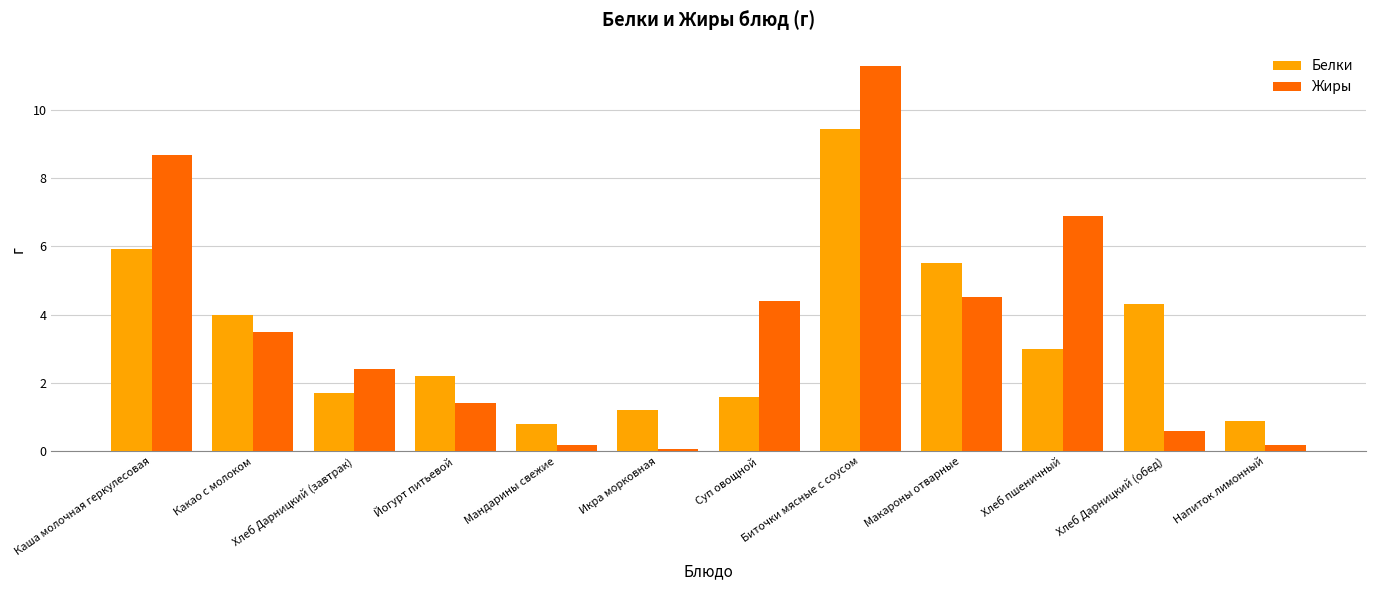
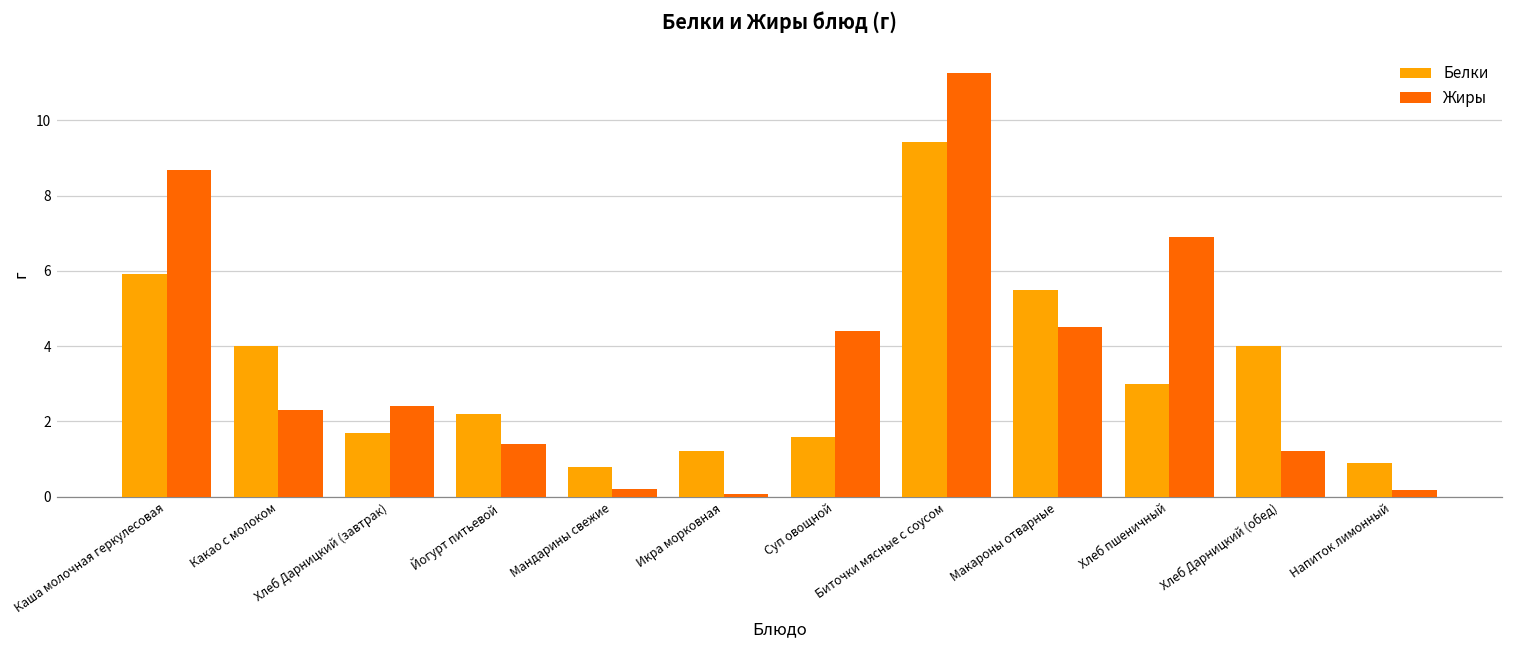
Жиры, Какао с молоком: 3.5 -> 2.3
Белки, Хлеб Дарницкий (обед): 4.3 -> 4.0
Жиры, Хлеб Дарницкий (обед): 0.6 -> 1.2
